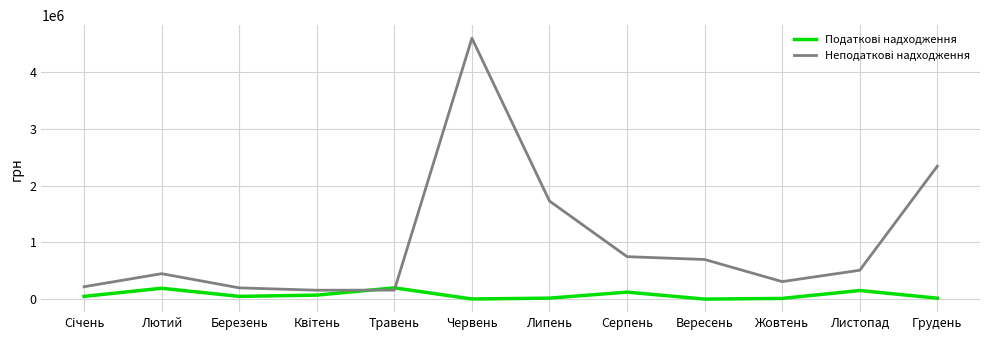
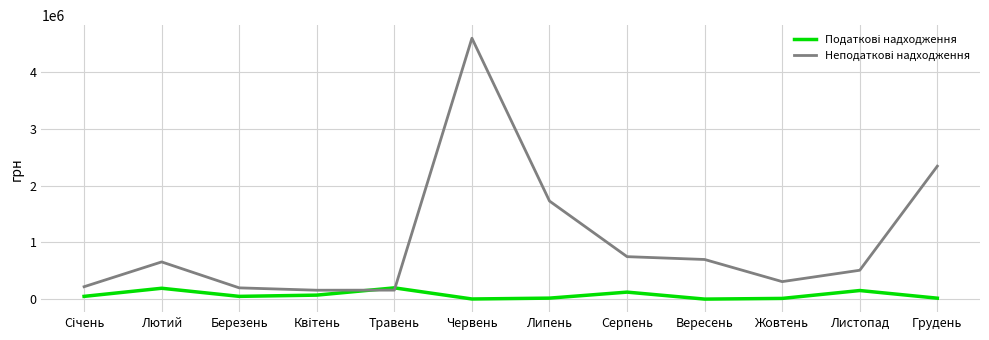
Неподаткові надходження, Лютий: 500000 -> 700000
